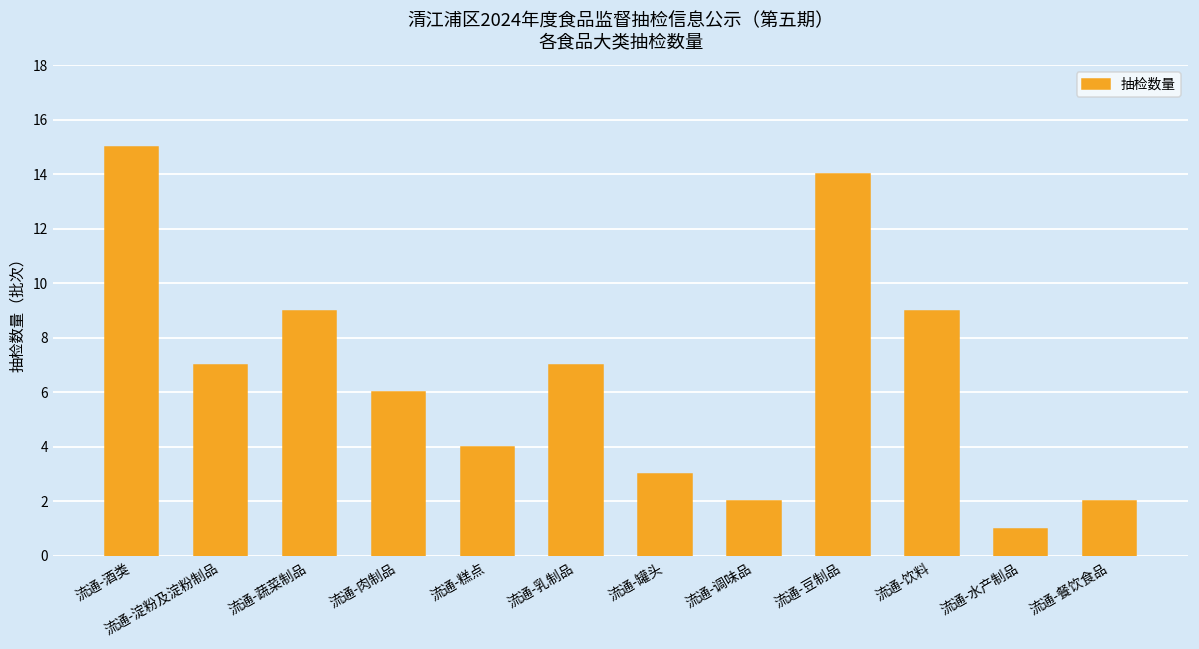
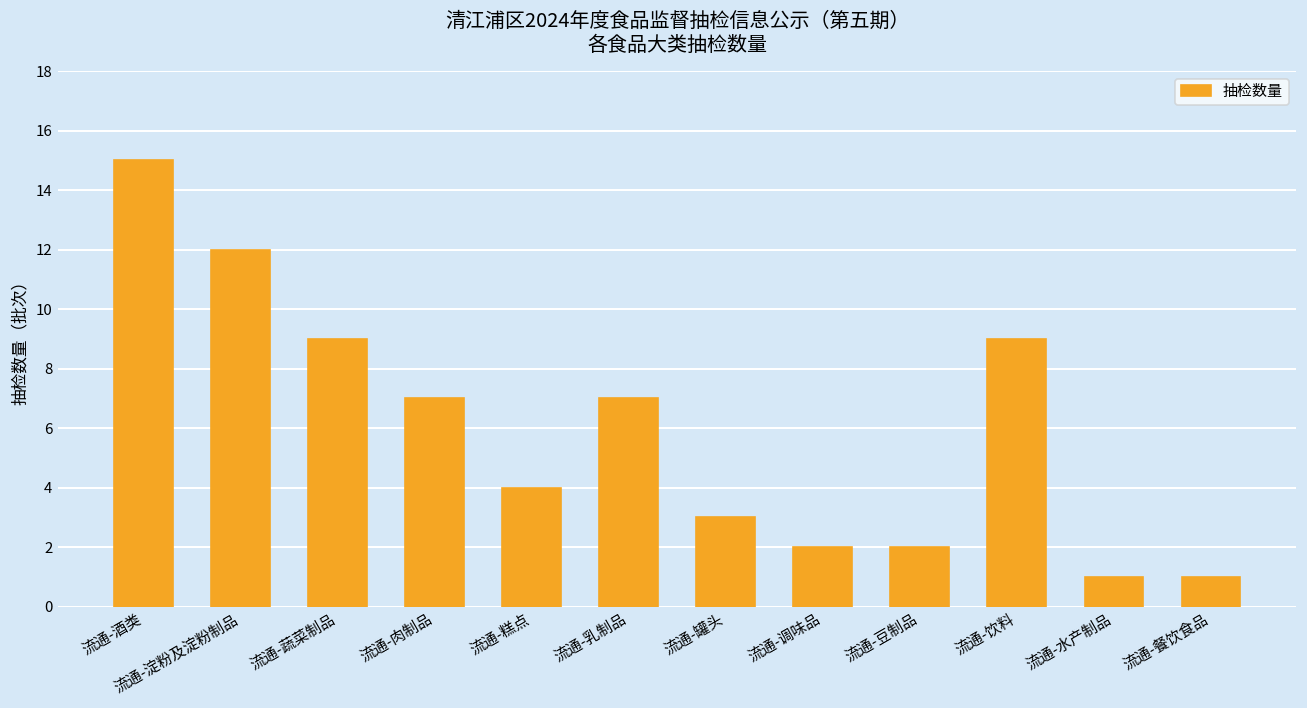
流通-淀粉及淀粉制品: 7 -> 12
流通-肉制品: 6 -> 7
流通-豆制品: 14 -> 2
流通-餐饮食品: 2 -> 1
